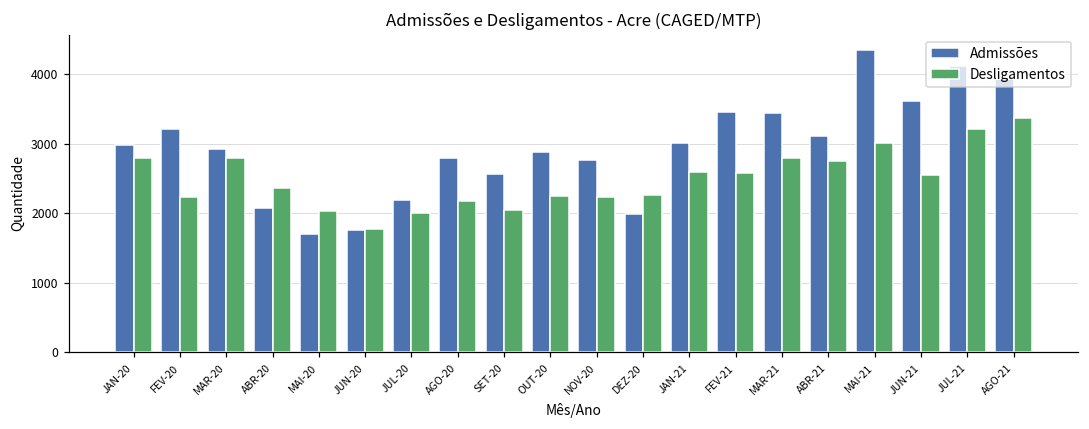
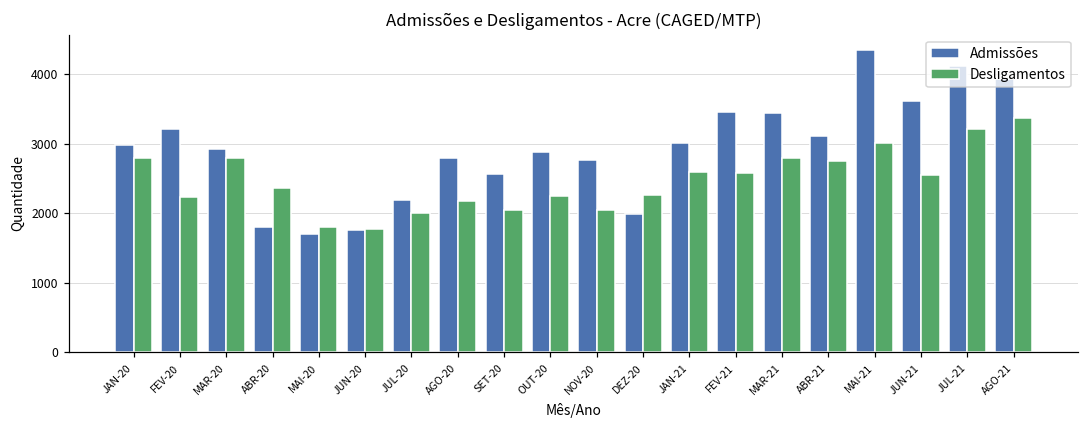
Admissões, ABR-20: 2100 -> 1800
Desligamentos, MAI-20: 2000 -> 1800
Desligamentos, NOV-20: 2200 -> 2100
